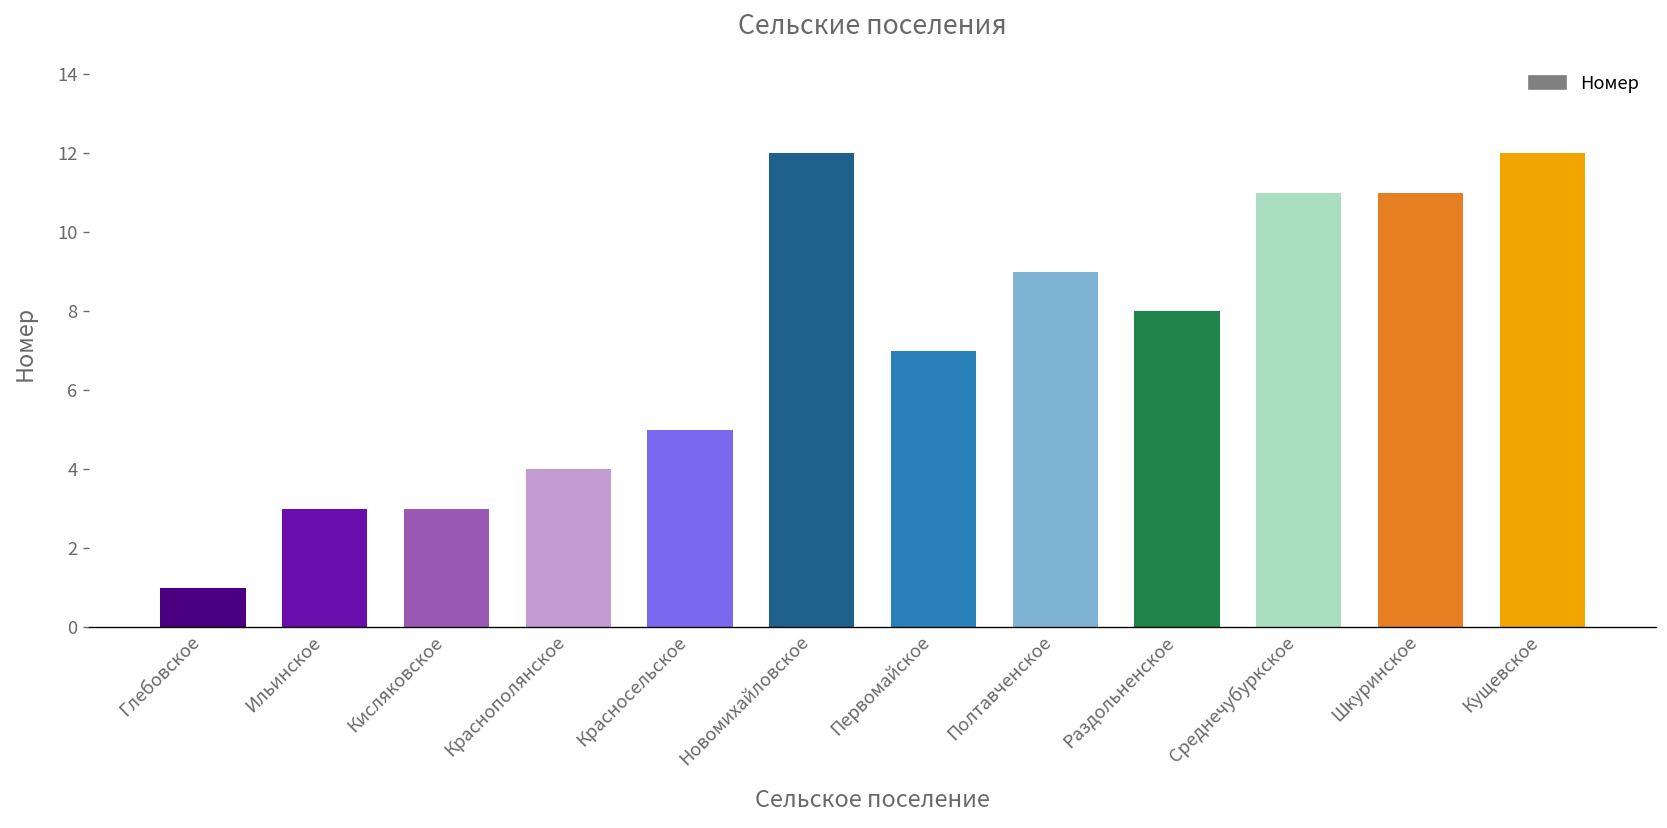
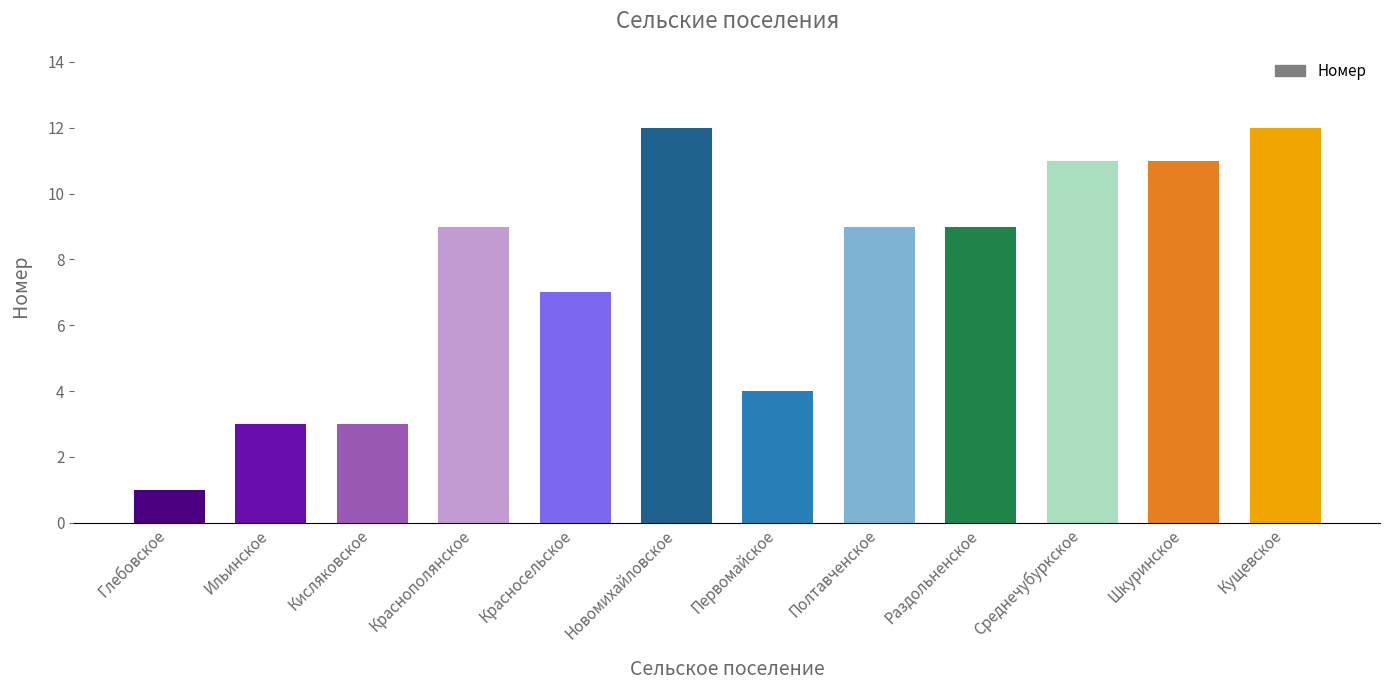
Краснополянское: 4 -> 9
Красносельское: 5 -> 7
Первомайское: 7 -> 4
Раздольненское: 8 -> 9
